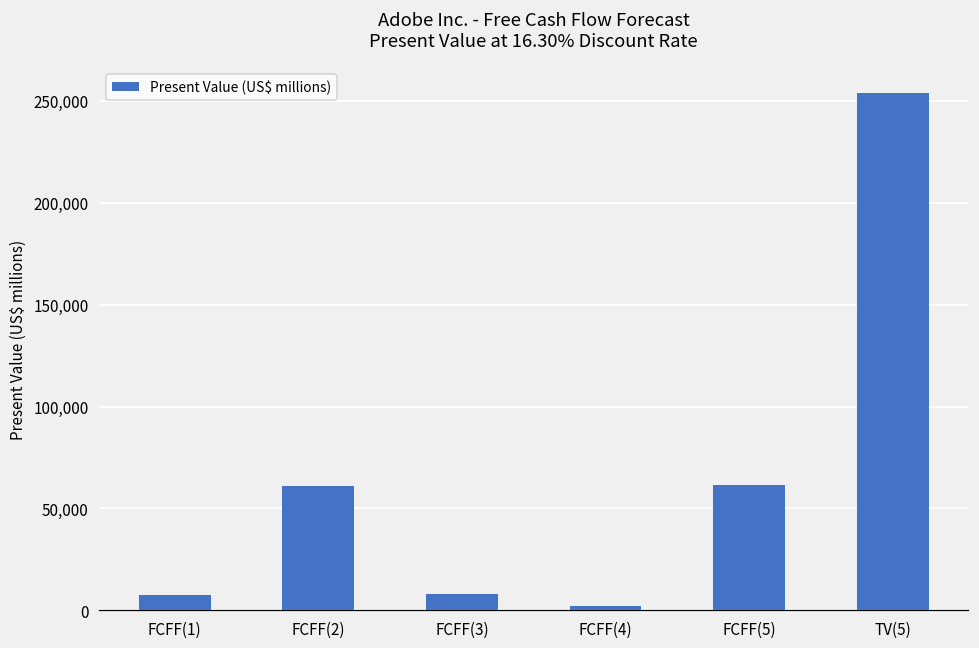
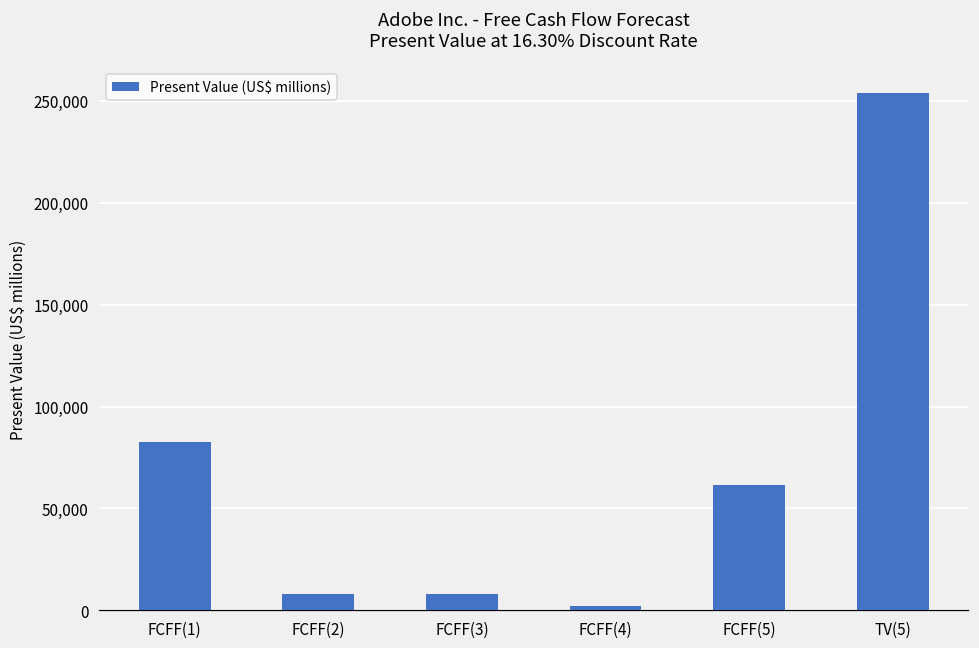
FCFF(1): 8,000 -> 82,000
FCFF(2): 61,000 -> 8,000
